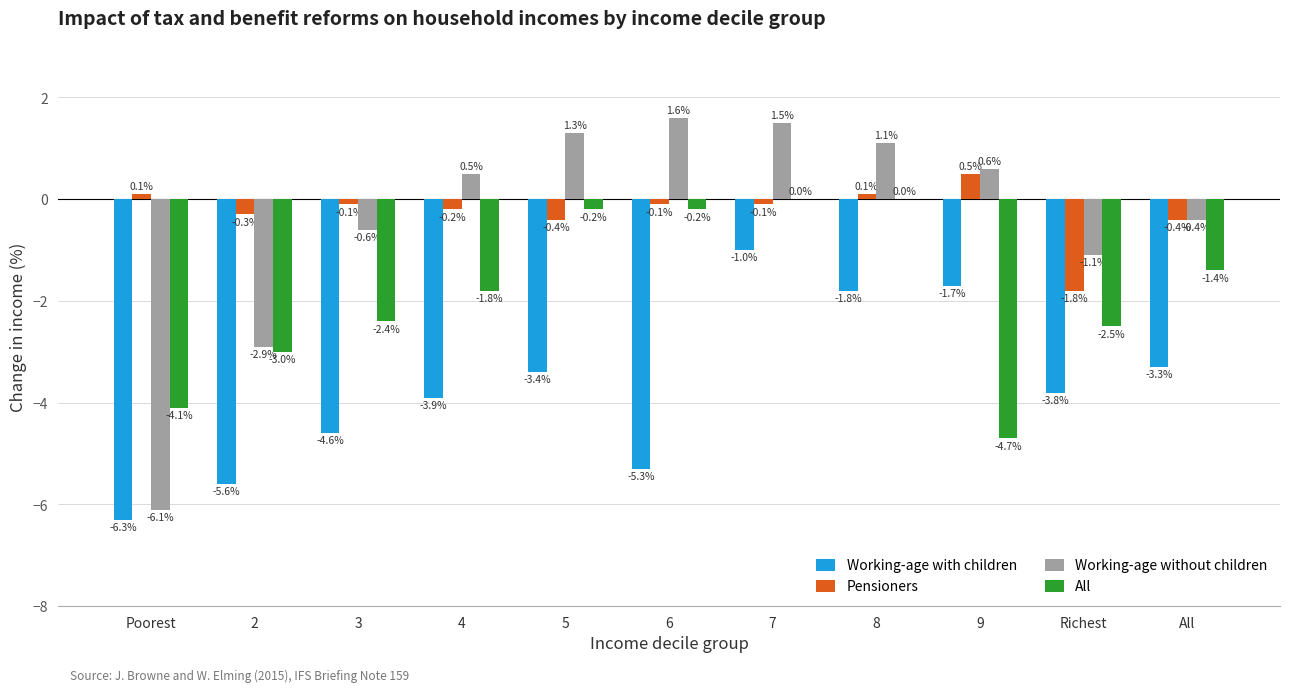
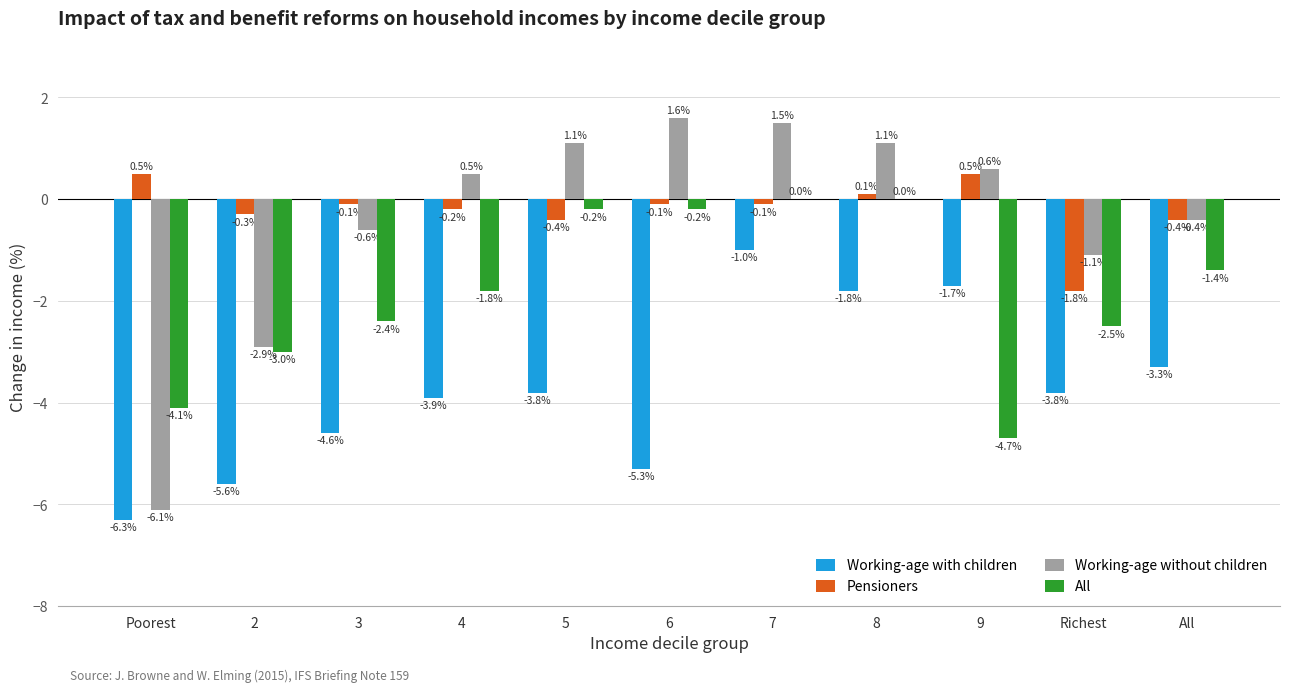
Pensioners, Poorest: 0.1% -> 0.5%
Working-age with children, 5: -3.4% -> -3.8%
Working-age without children, 5: 1.3% -> 1.1%
